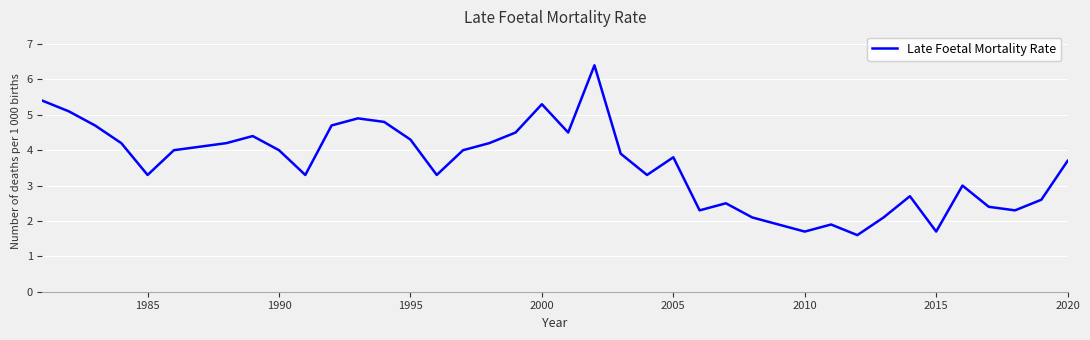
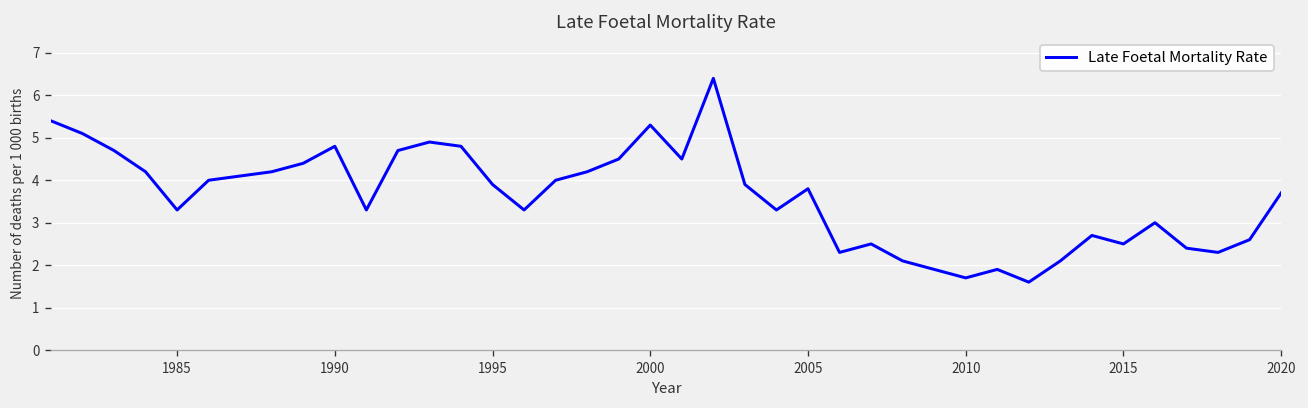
1990: 4.0 -> 4.8
1995: 4.3 -> 3.9
2015: 1.7 -> 2.5
